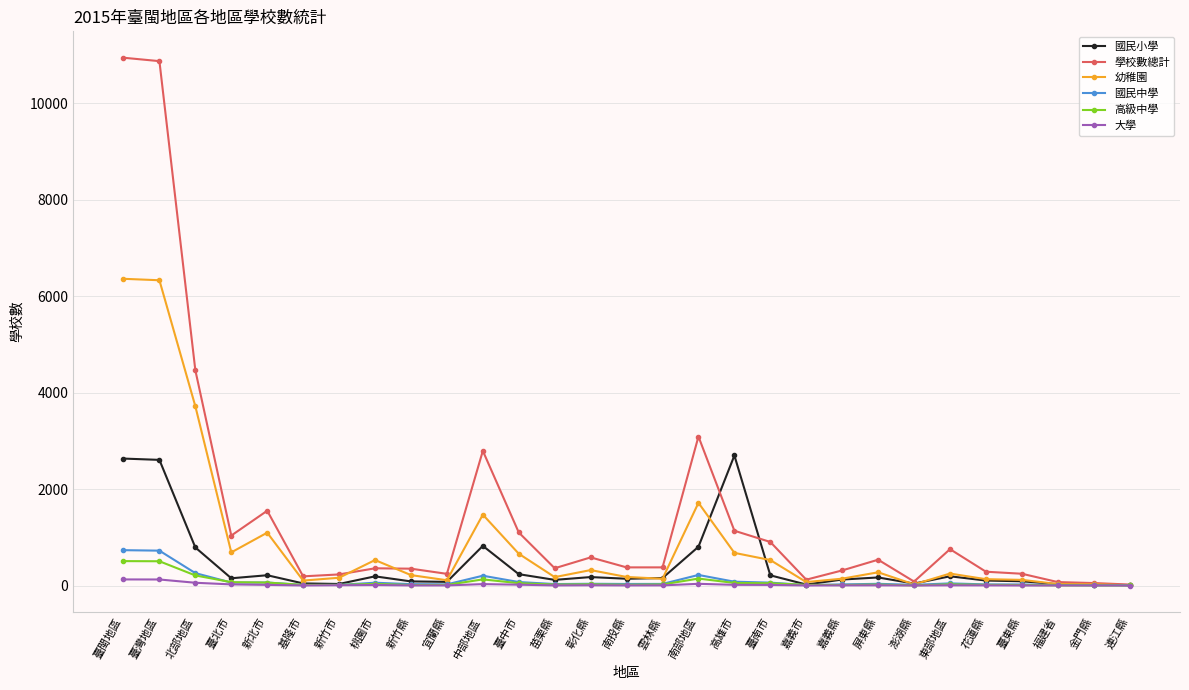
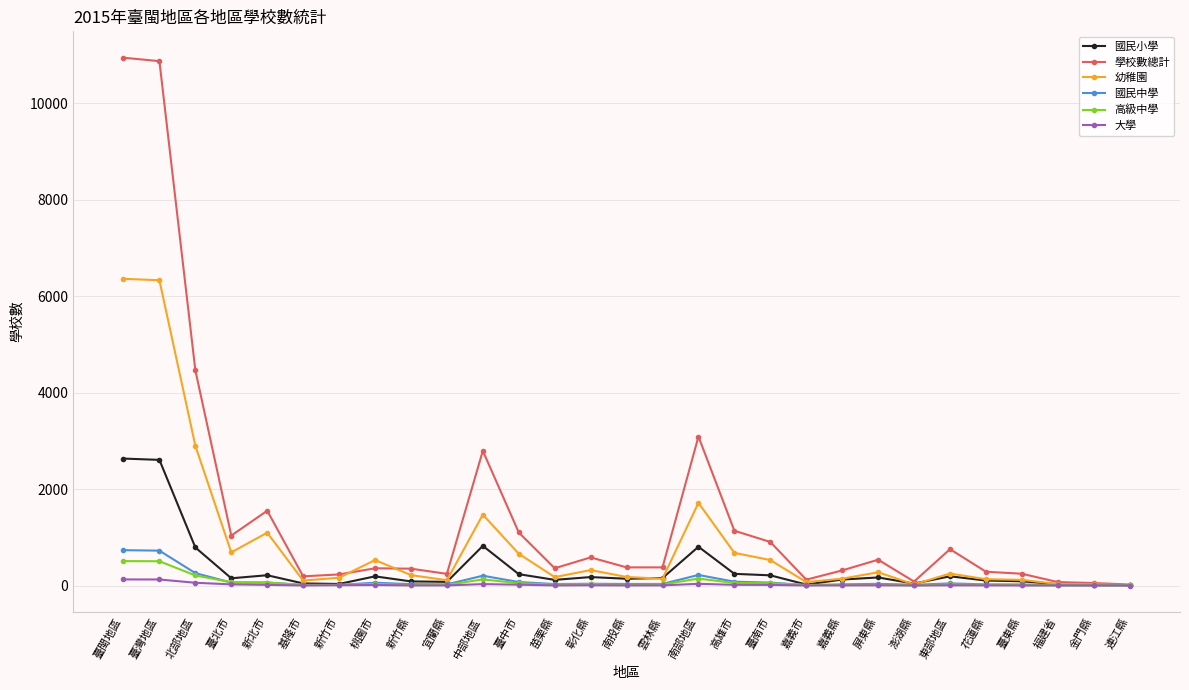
幼稚園, 北部地區: 3700 -> 2900
國民小學, 高雄市: 2700 -> 200
